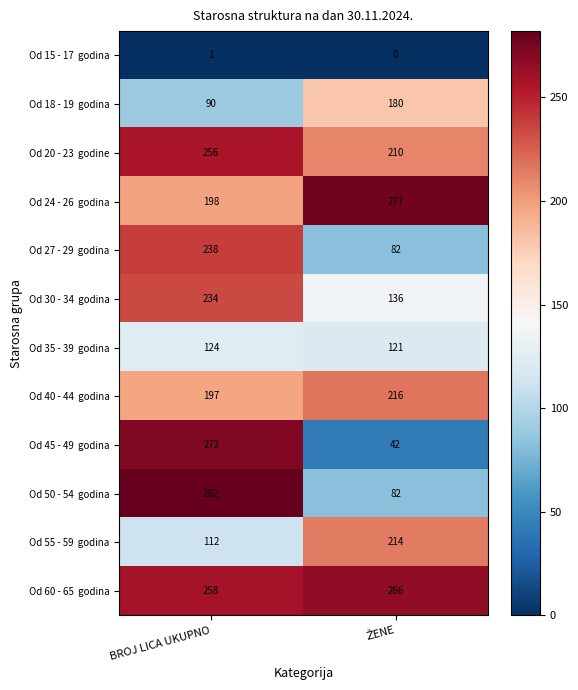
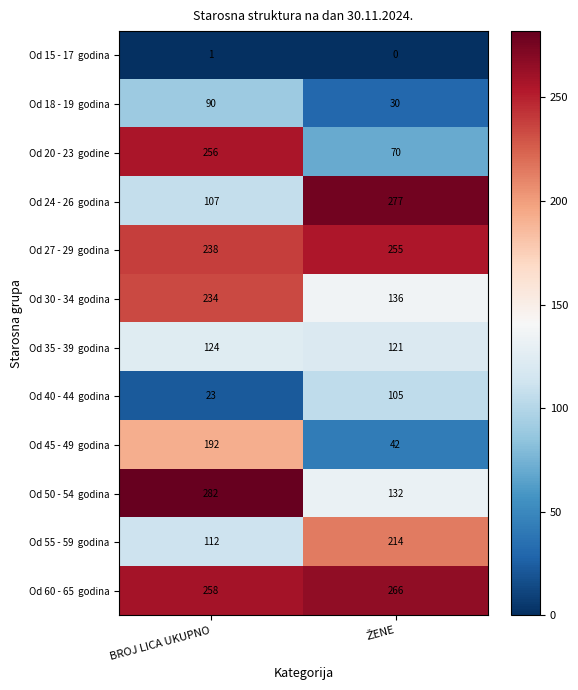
Od 18 - 19 godina, ŽENE: 180 -> 30
Od 20 - 23 godine, ŽENE: 210 -> 70
Od 24 - 26 godina, BROJ LICA UKUPNO: 198 -> 107
Od 27 - 29 godina, ŽENE: 82 -> 255
Od 40 - 44 godina, BROJ LICA UKUPNO: 197 -> 23
Od 40 - 44 godina, ŽENE: 216 -> 105
Od 45 - 49 godina, BROJ LICA UKUPNO: 272 -> 192
Od 50 - 54 godina, ŽENE: 82 -> 132
